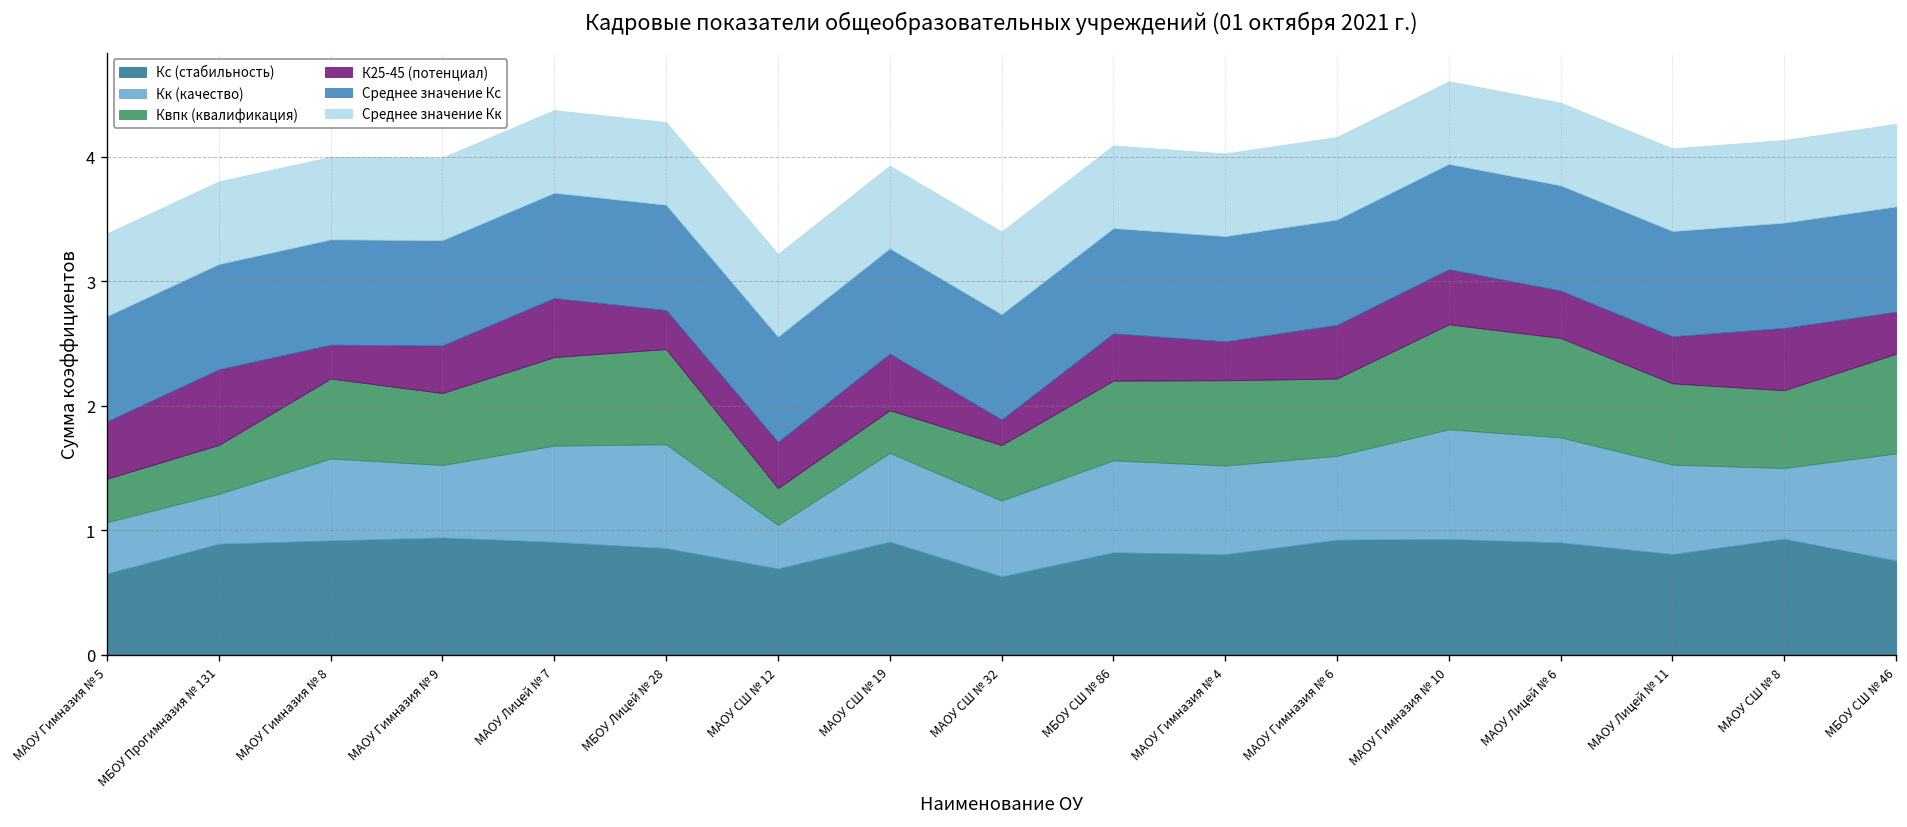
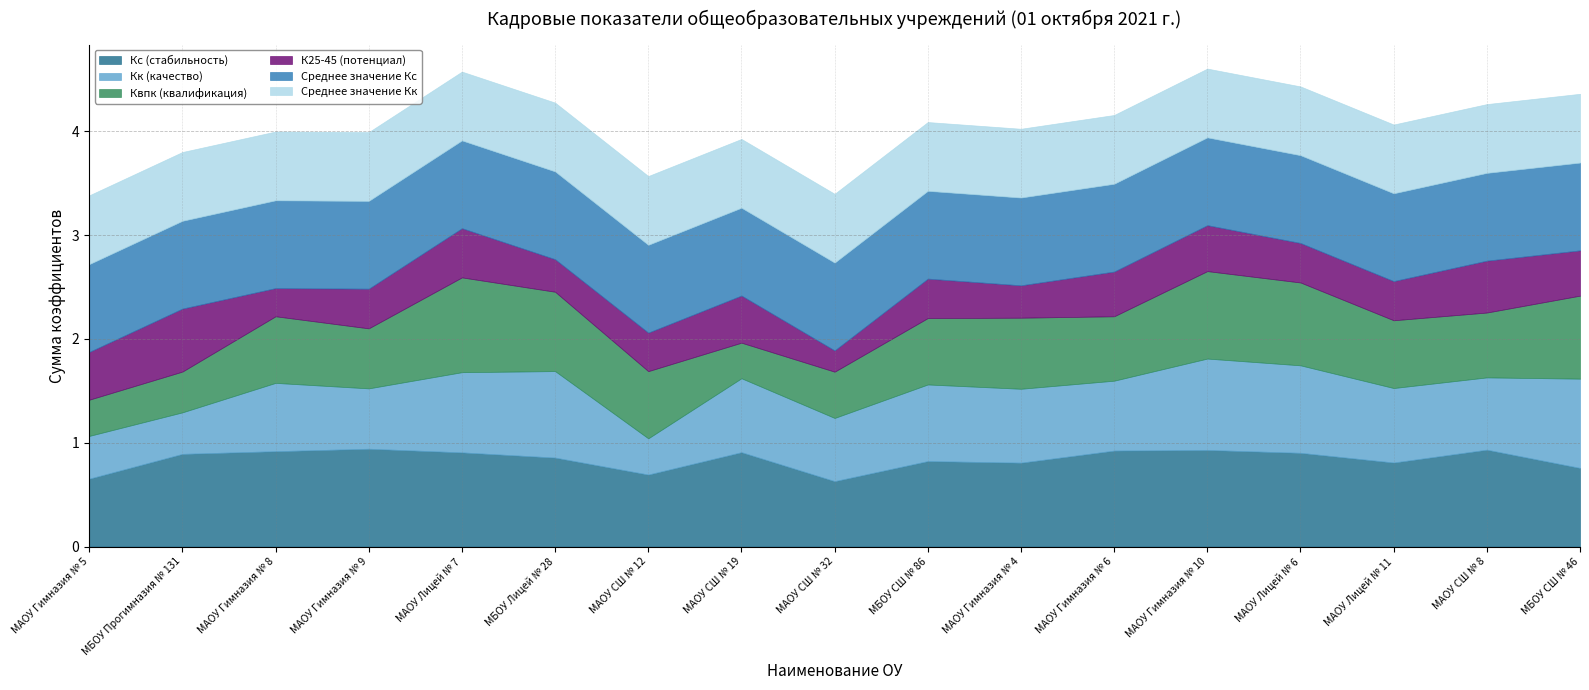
Квпк (квалификация), МАОУ Лицей № 7: 0.71 -> 0.91
Квпк (квалификация), МАОУ СШ № 12: 0.30 -> 0.65
Кк (качество), МАОУ СШ № 8: 0.57 -> 0.70
К25-45 (потенциал), МБОУ СШ № 46: 0.34 -> 0.44
